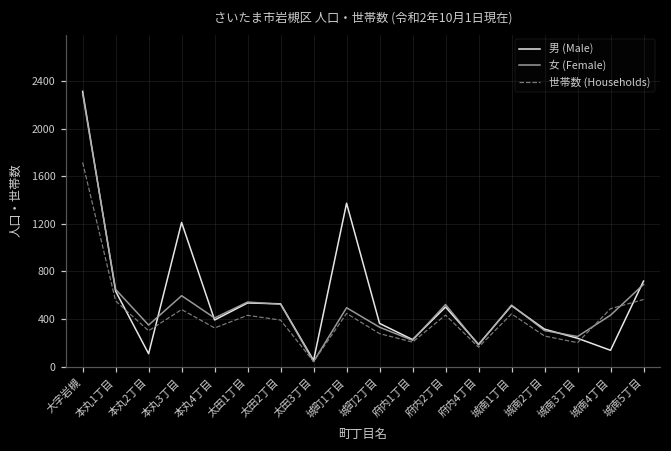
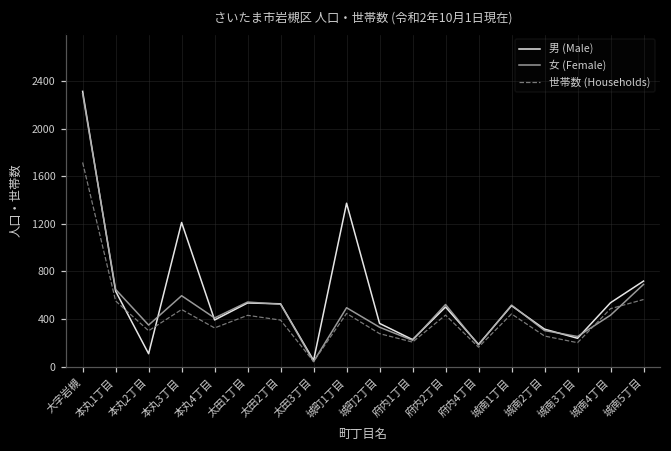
男 (Male), 城南4丁目: 140 -> 540
